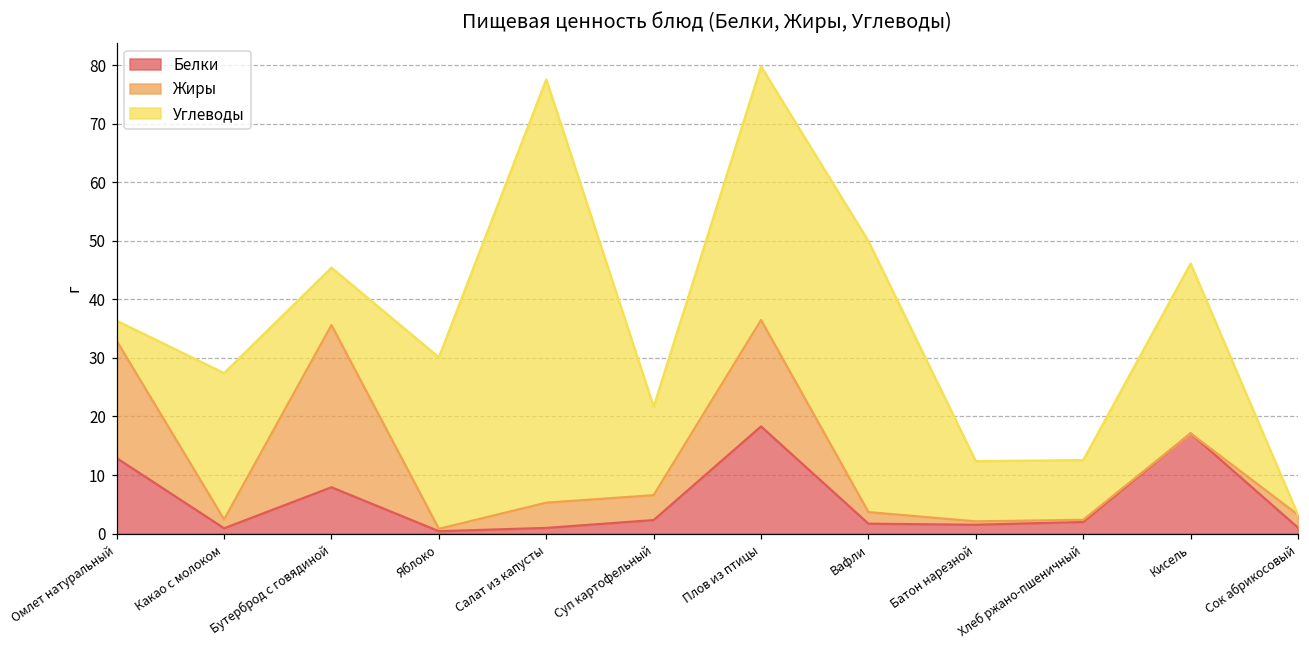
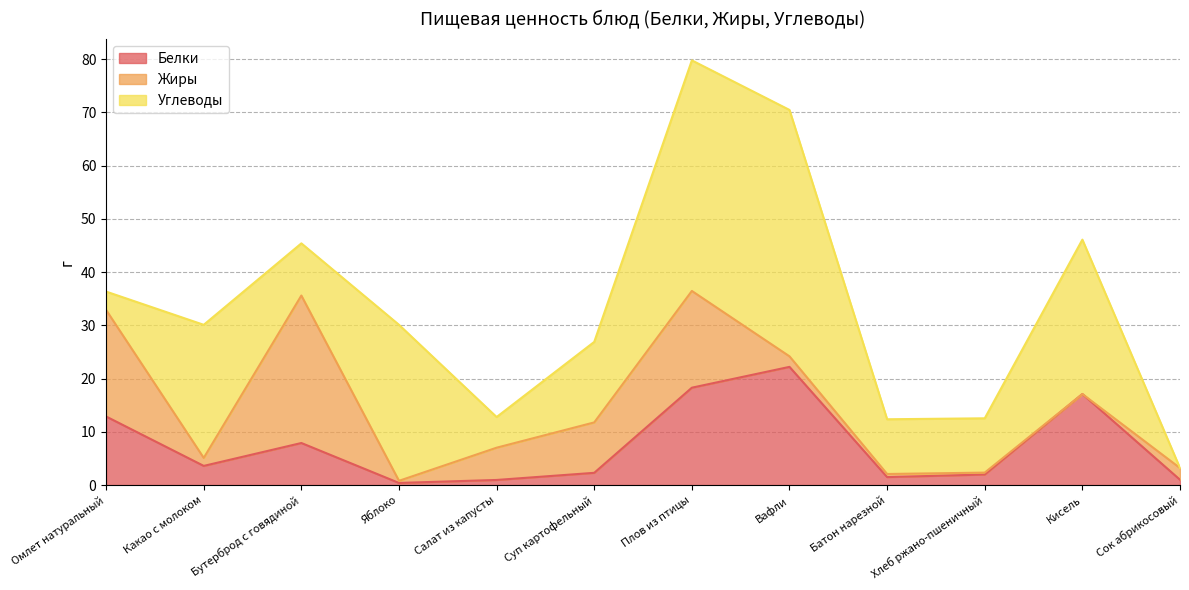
Белки, Какао с молоком: 1 -> 4
Жиры, Салат из капусты: 4 -> 6
Углеводы, Салат из капусты: 72 -> 6
Жиры, Суп картофельный: 4 -> 9
Белки, Вафли: 2 -> 22
